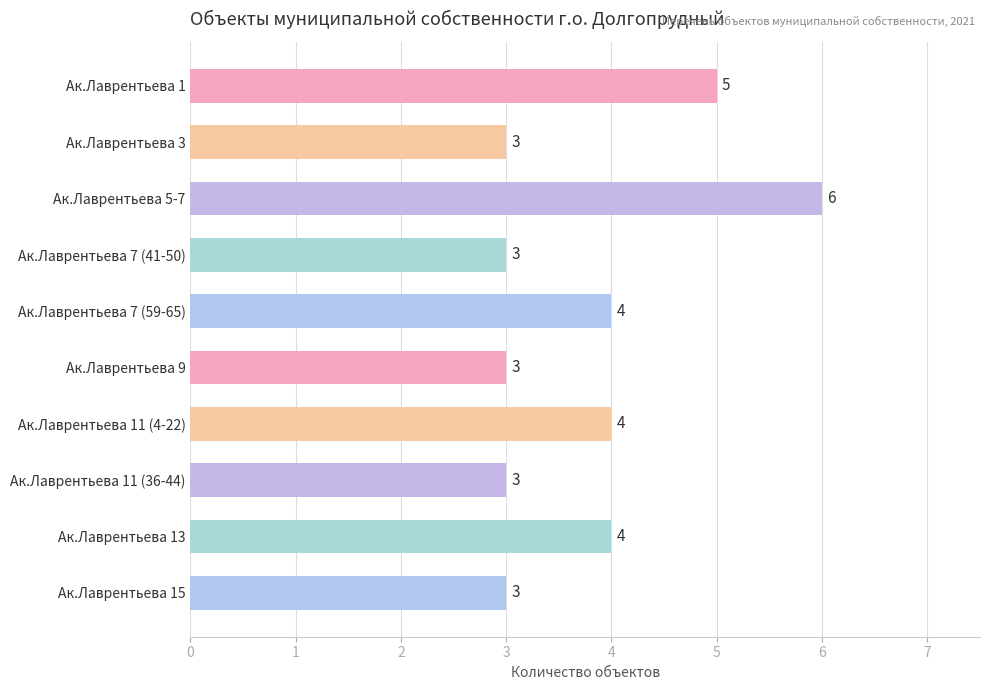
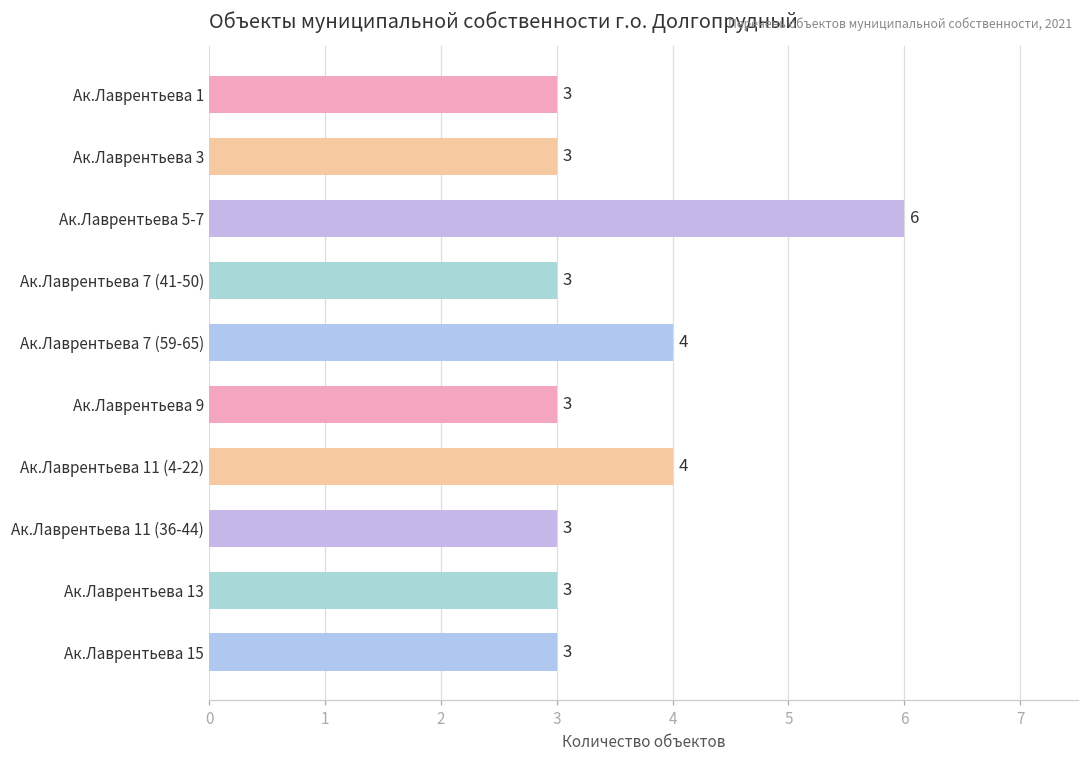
Ак.Лаврентьева 1: 5 -> 3
Ак.Лаврентьева 13: 4 -> 3
